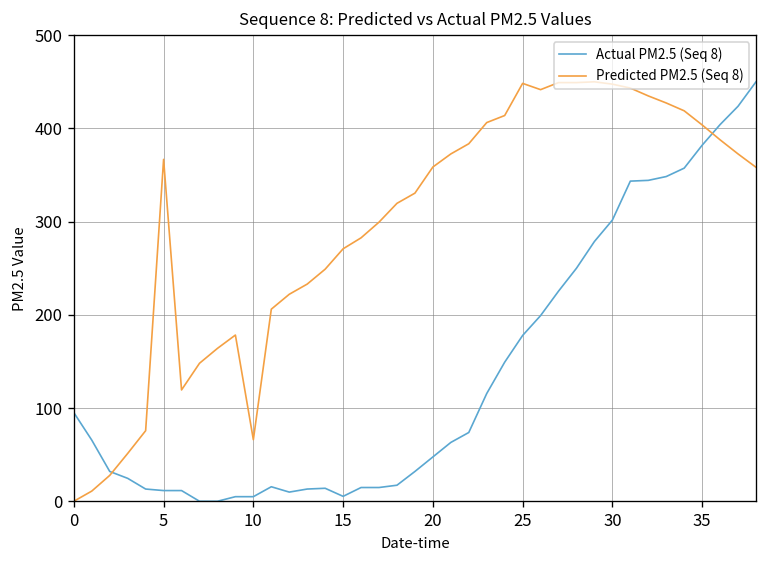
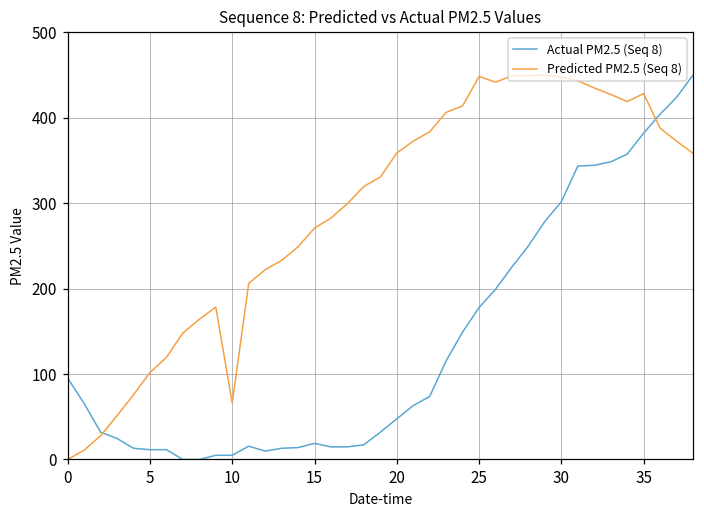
Predicted PM2.5 (Seq 8), 5: 370 -> 100
Actual PM2.5 (Seq 8), 15: 10 -> 20
Predicted PM2.5 (Seq 8), 35: 400 -> 430
